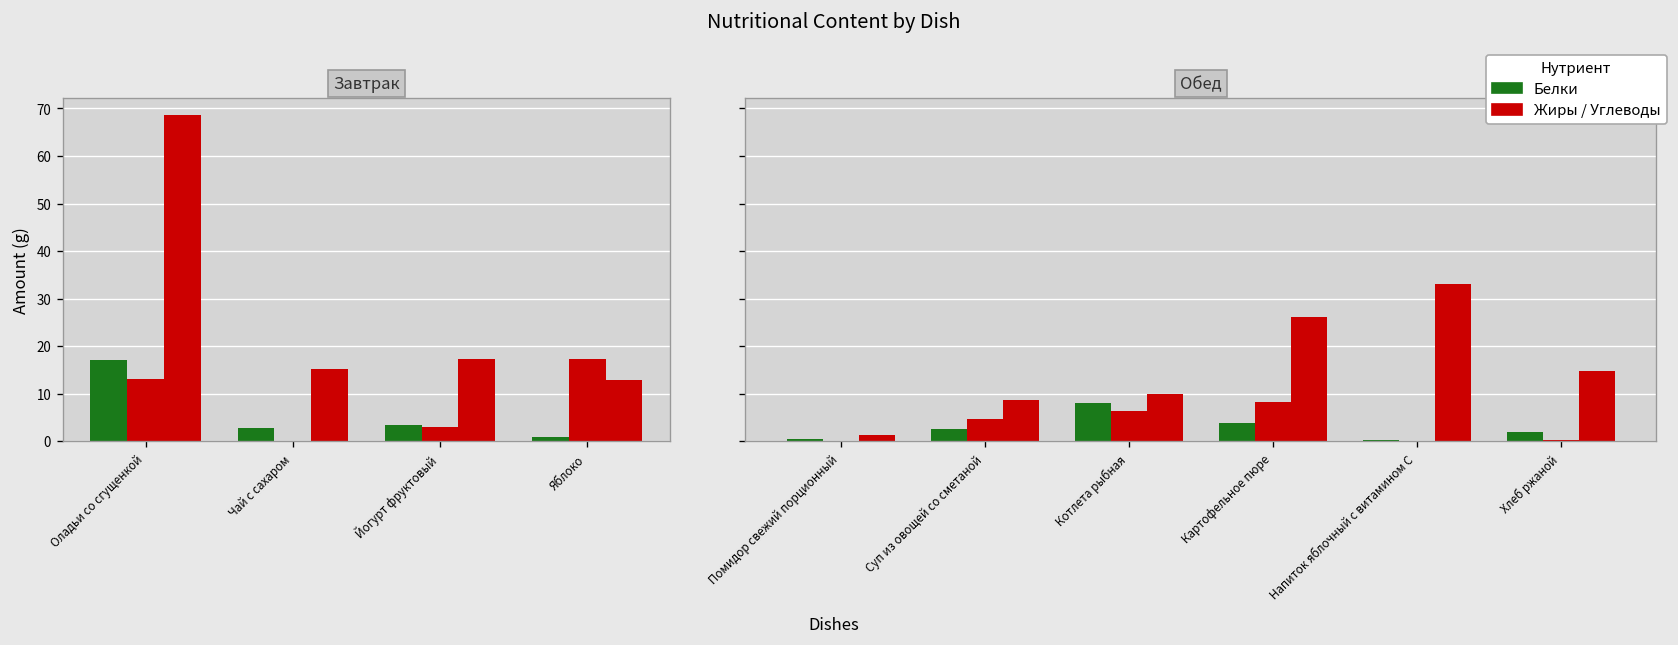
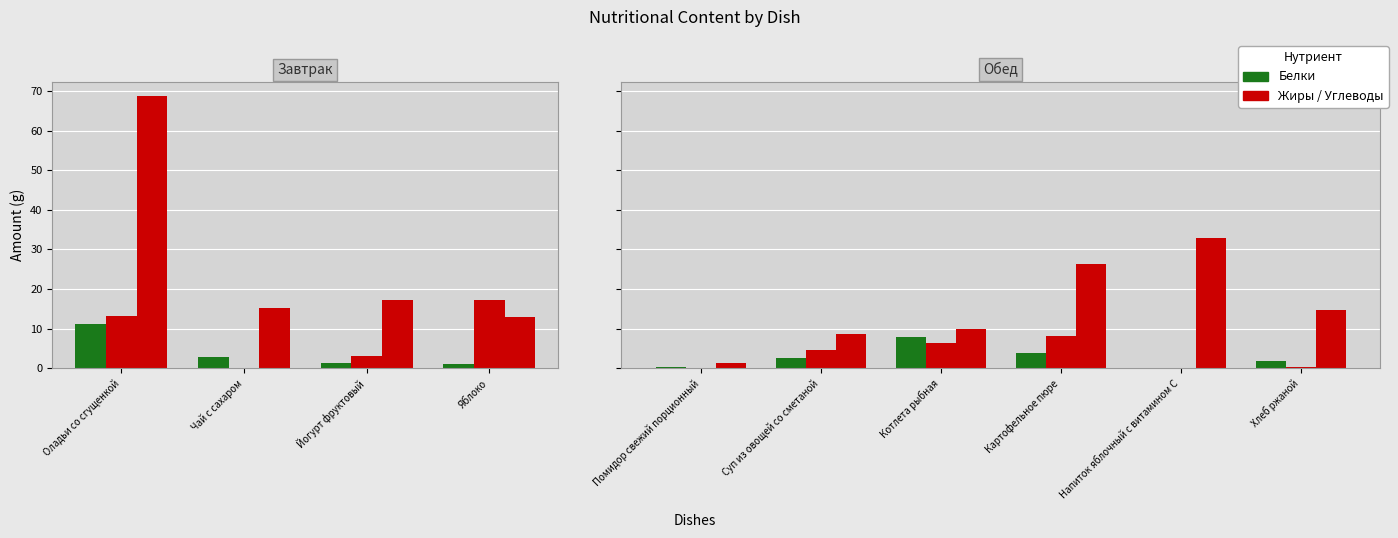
Завтрак, Белки, Оладьи со сгущенкой: 17 -> 11
Завтрак, Белки, Йогурт фруктовый: 4 -> 1
